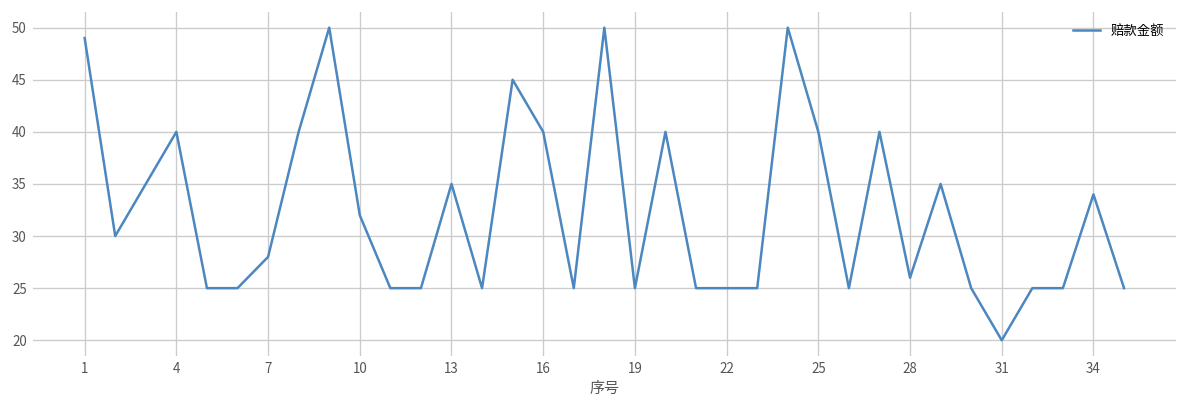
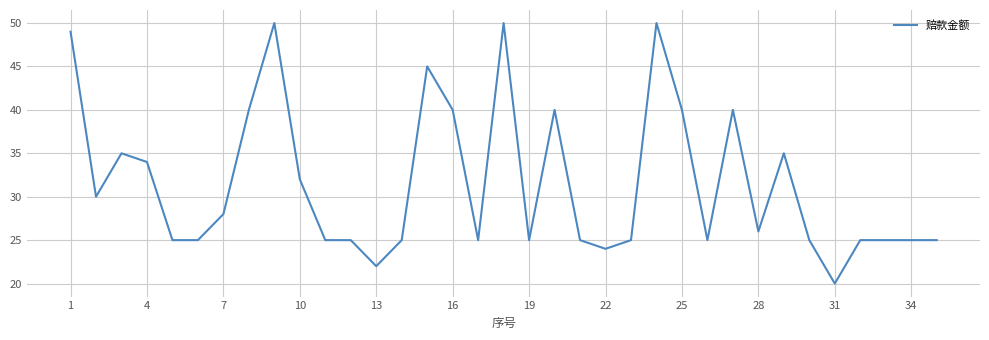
4: 40 -> 34
13: 35 -> 22
22: 25 -> 24
34: 34 -> 25
